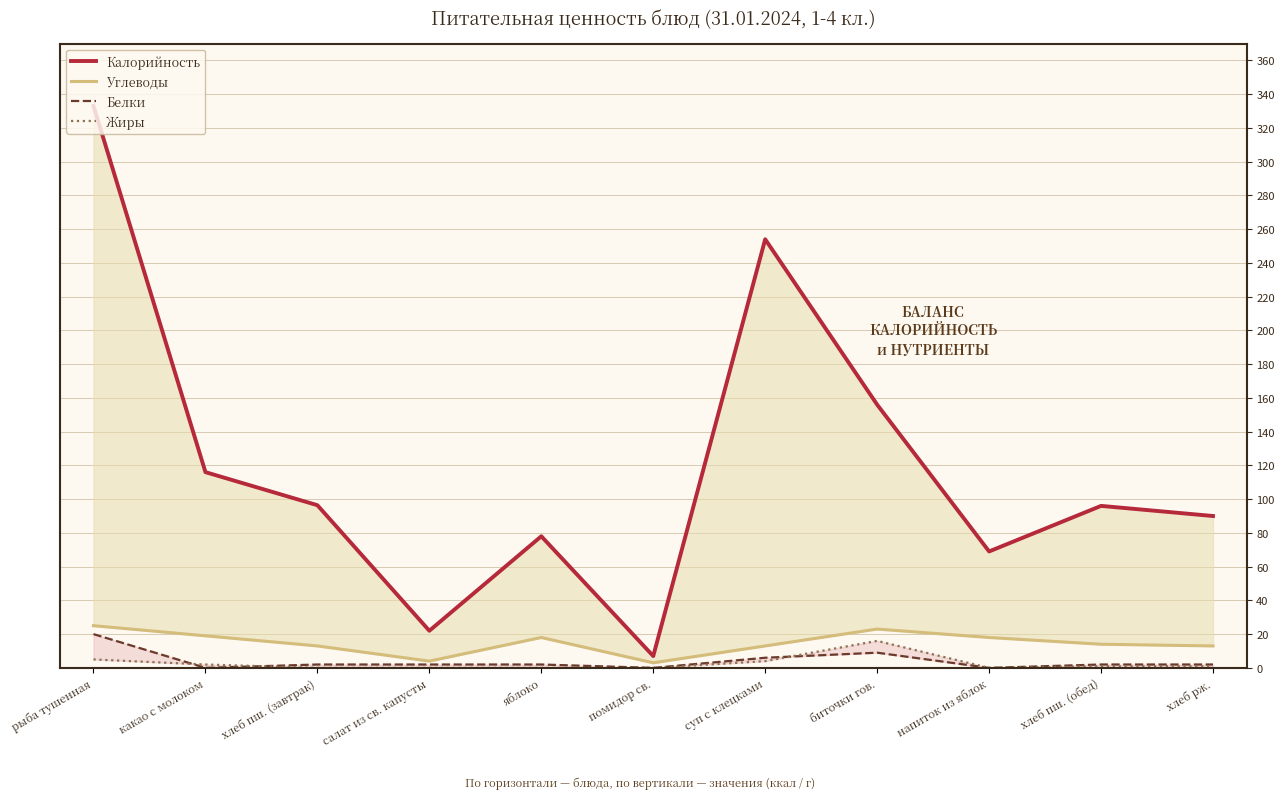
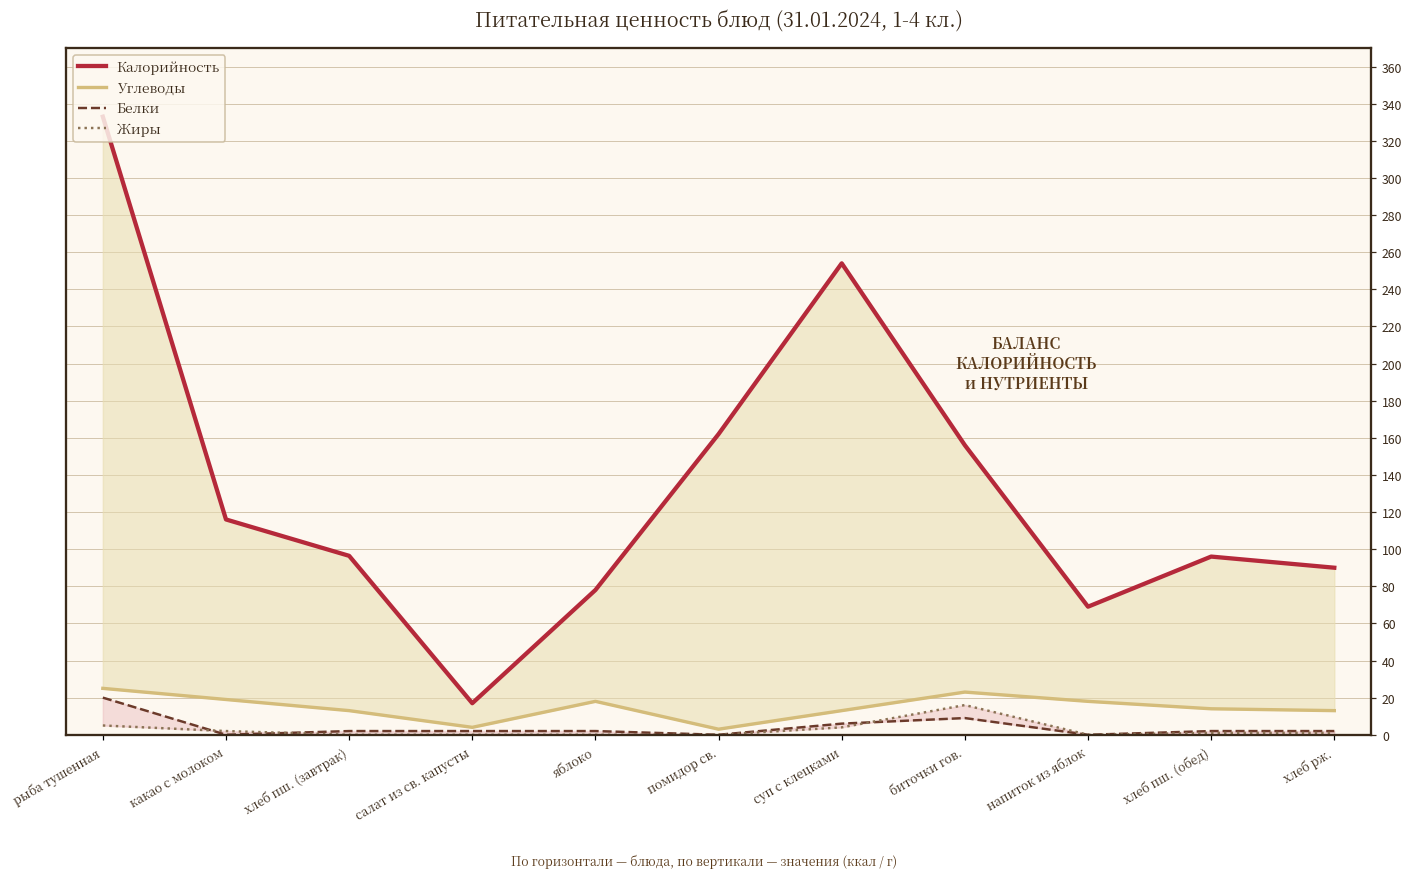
Калорийность, салат из св. капусты: 22 -> 17
Калорийность, помидор св.: 7 -> 162
